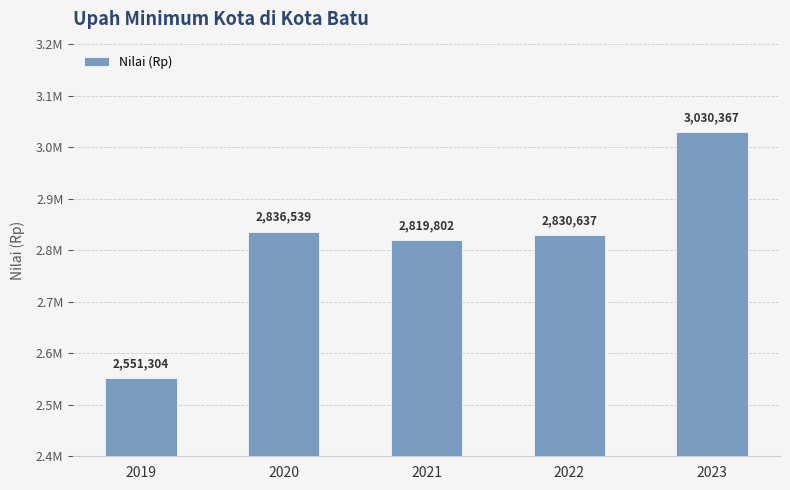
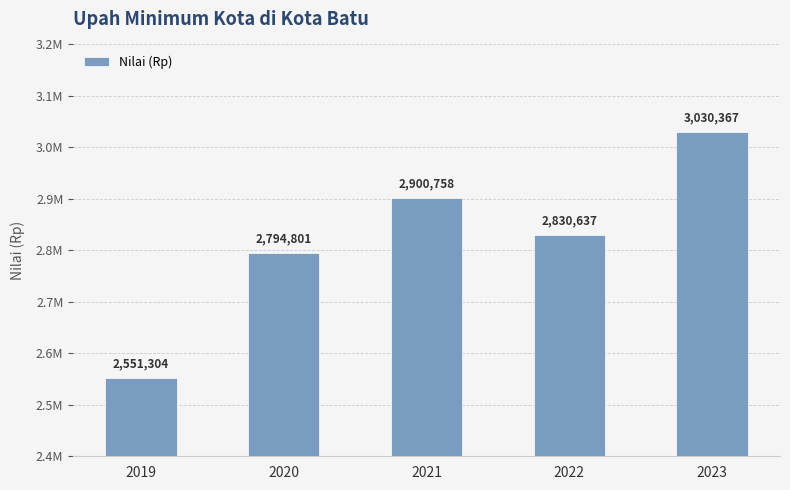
2020: 2,836,539 -> 2,794,801
2021: 2,819,802 -> 2,900,758
